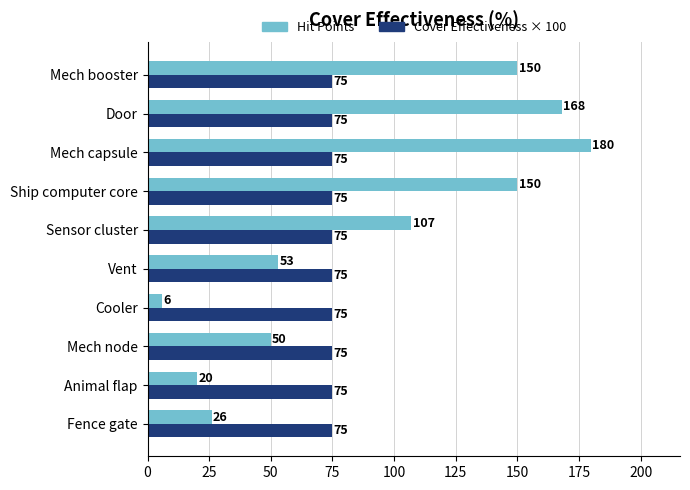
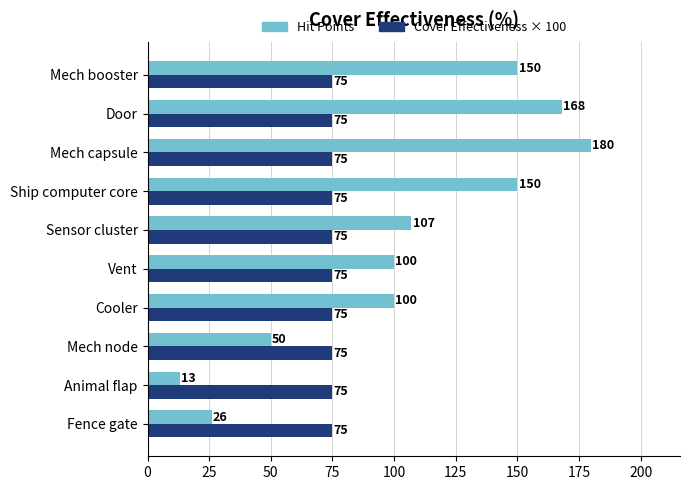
Hit Points, Vent: 53 -> 100
Hit Points, Cooler: 6 -> 100
Hit Points, Animal flap: 20 -> 13
